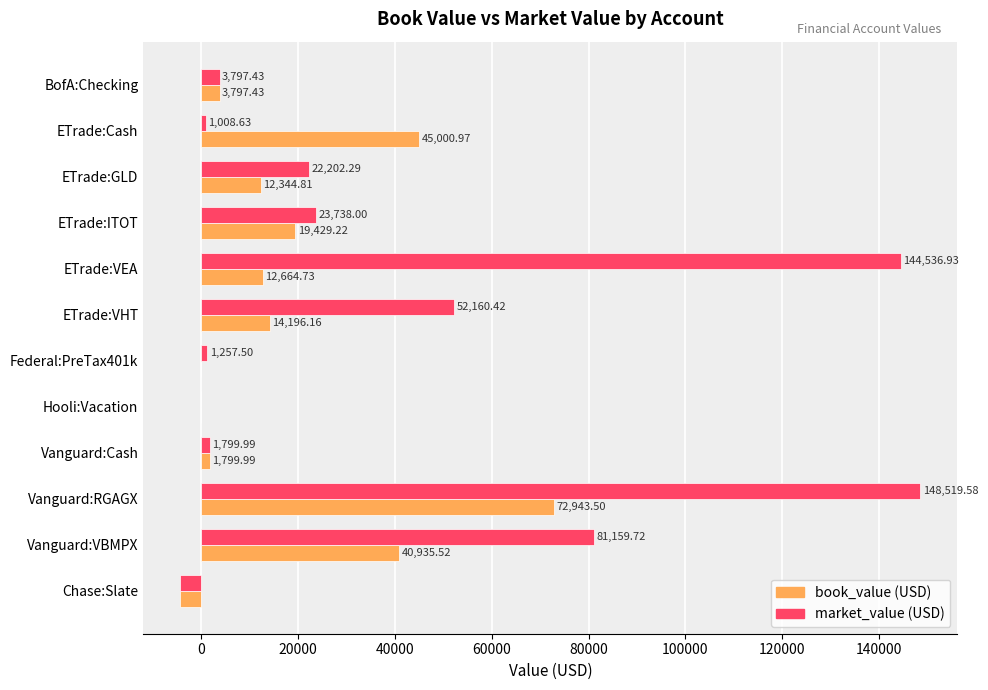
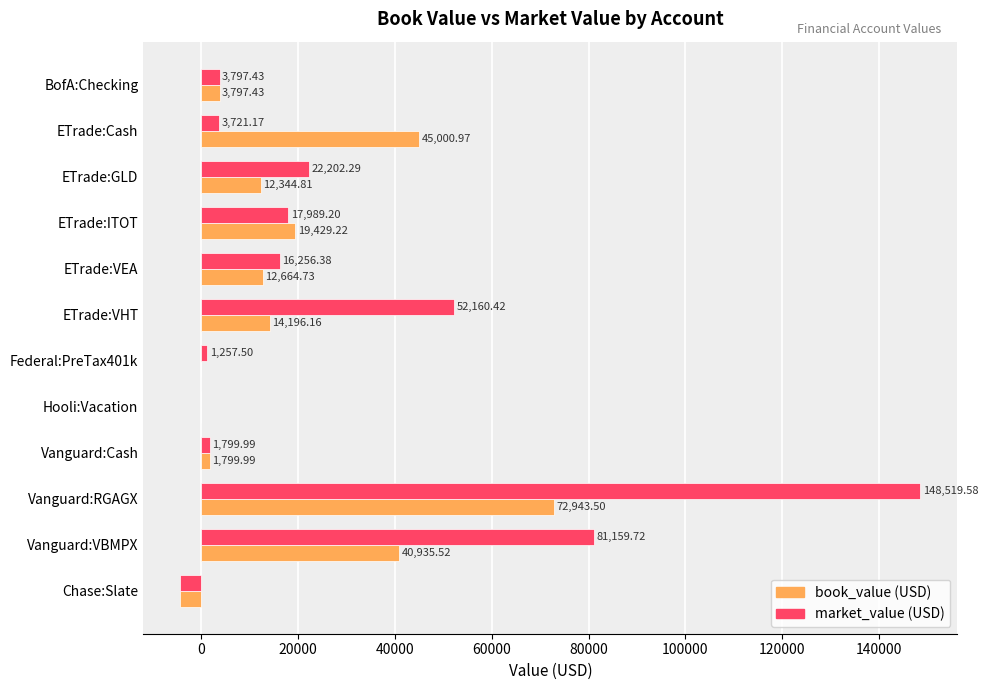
market_value (USD), ETrade:Cash: 1,008.63 -> 3,721.17
market_value (USD), ETrade:ITOT: 23,738.00 -> 17,989.20
market_value (USD), ETrade:VEA: 144,536.93 -> 16,256.38
